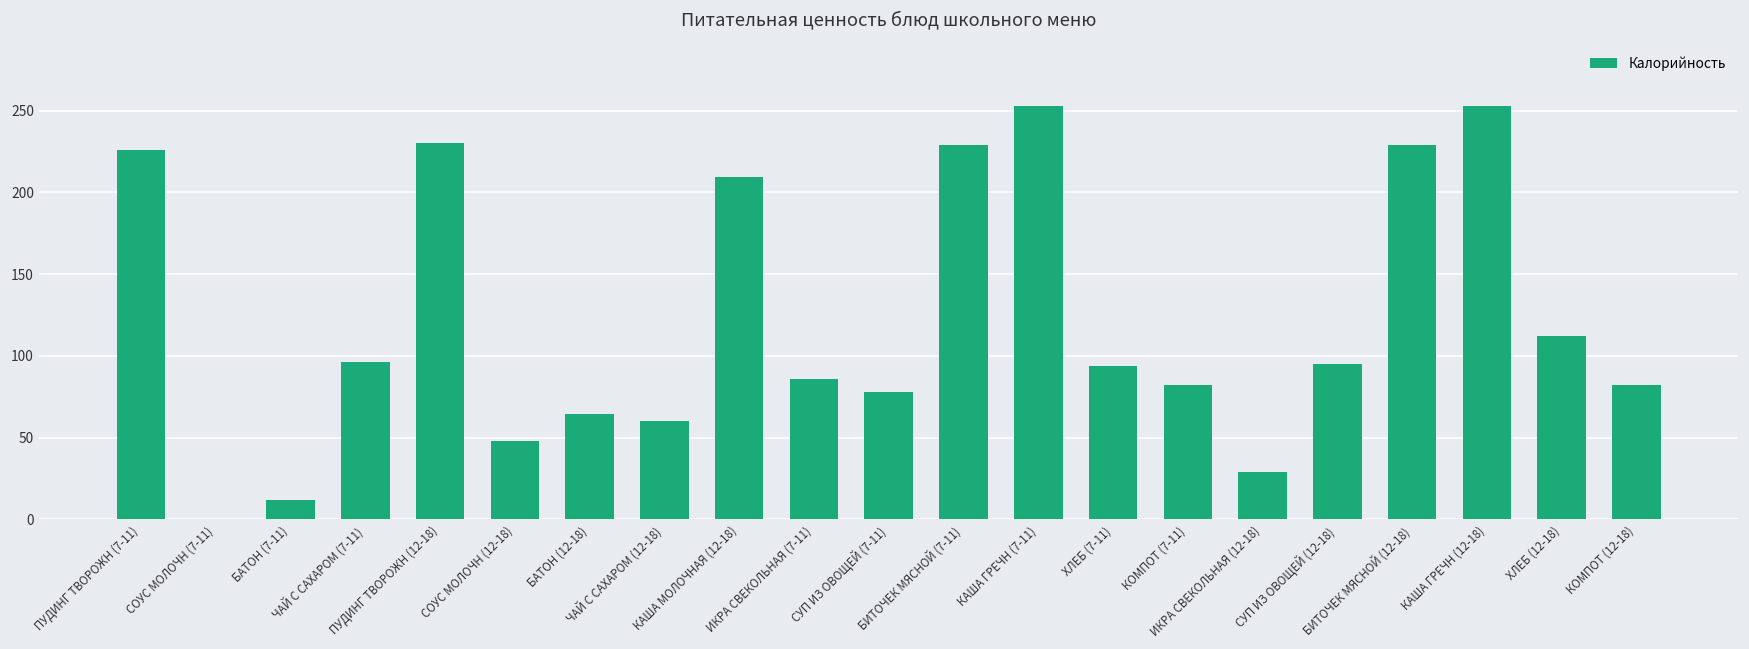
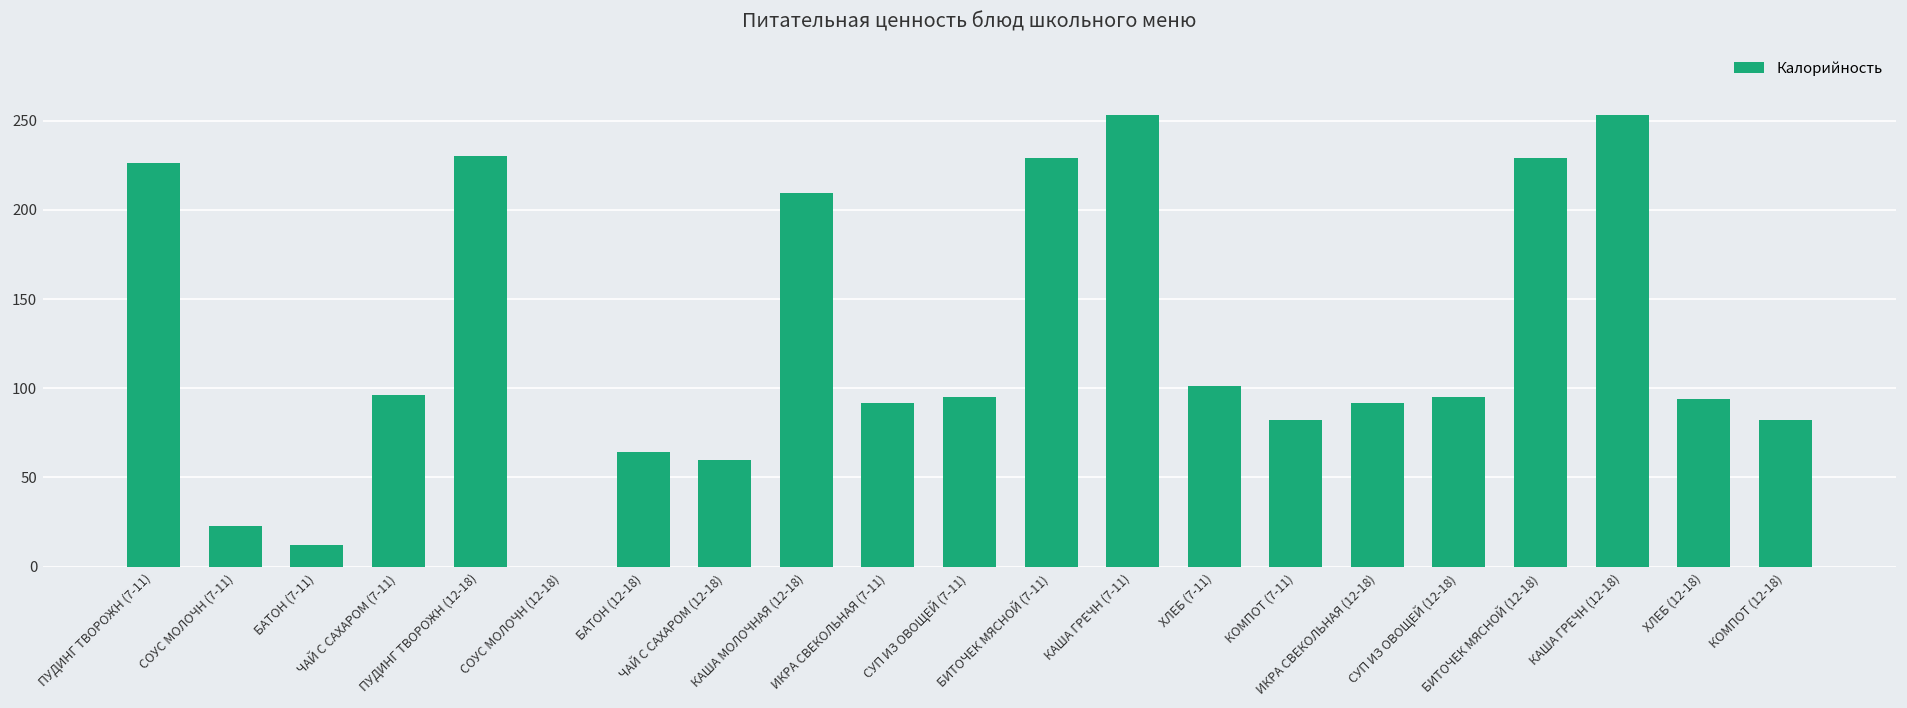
СОУС МОЛОЧН (7-11): 0 -> 23
СОУС МОЛОЧН (12-18): 48 -> 0
ИКРА СВЕКОЛЬНАЯ (7-11): 86 -> 92
СУП ИЗ ОВОЩЕЙ (7-11): 78 -> 95
ХЛЕБ (7-11): 94 -> 101
ИКРА СВЕКОЛЬНАЯ (12-18): 29 -> 92
ХЛЕБ (12-18): 112 -> 94
